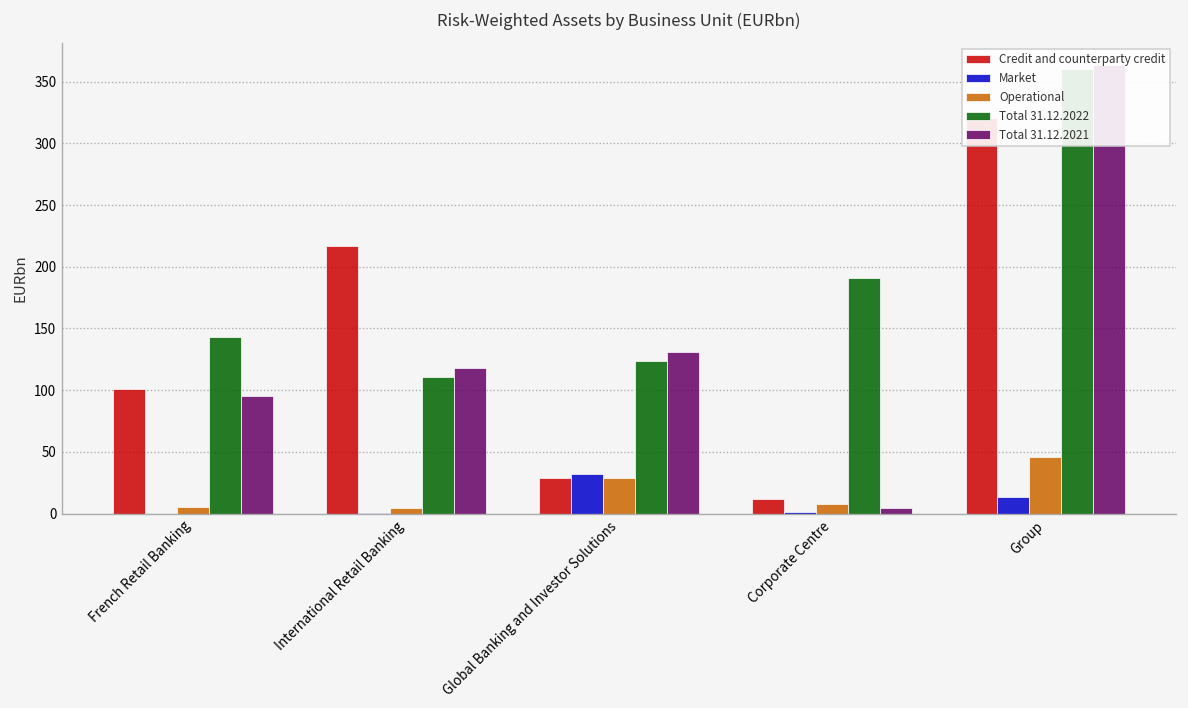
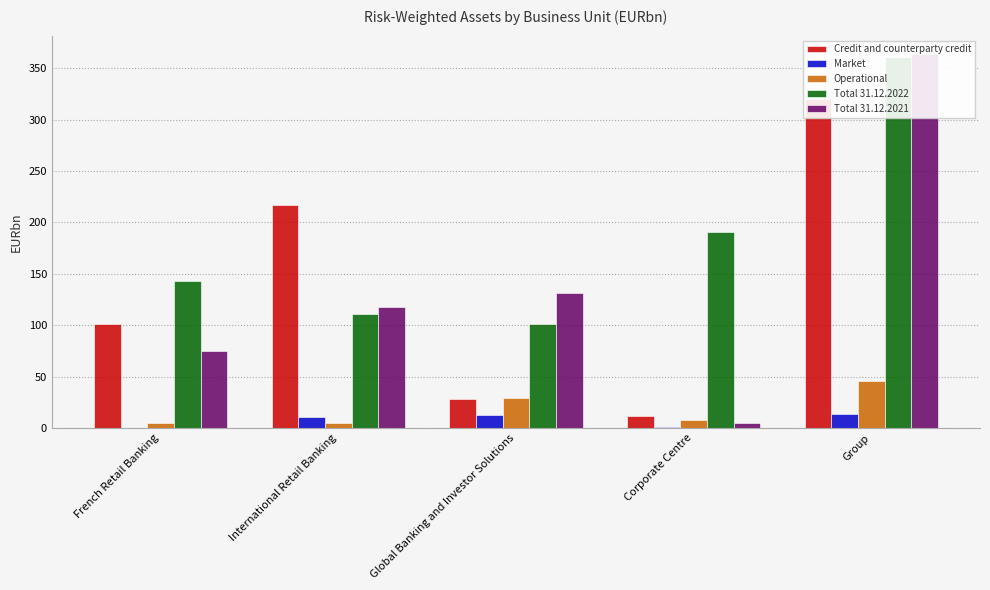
Total 31.12.2021, French Retail Banking: 96 -> 75
Market, International Retail Banking: 0 -> 11
Market, Global Banking and Investor Solutions: 32 -> 13
Total 31.12.2022, Global Banking and Investor Solutions: 124 -> 101
